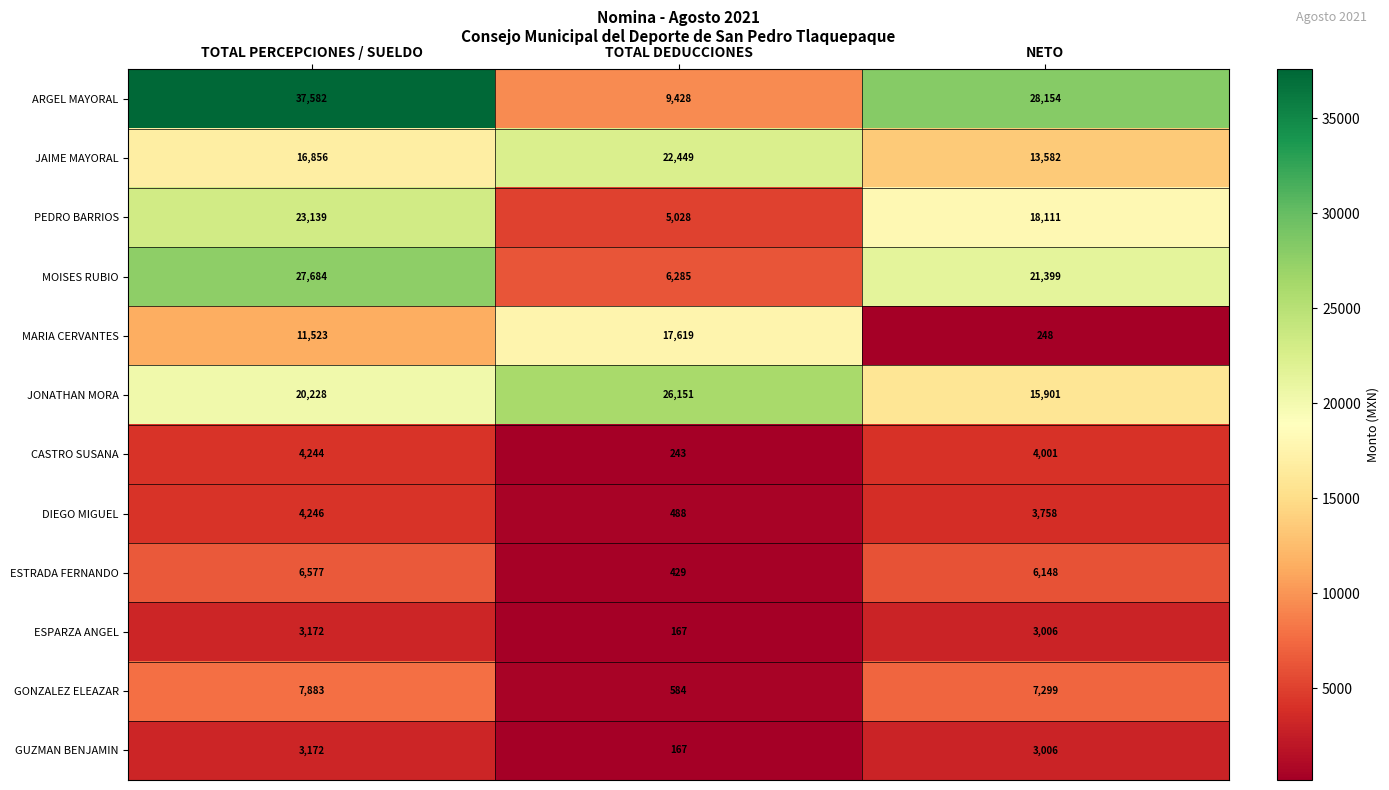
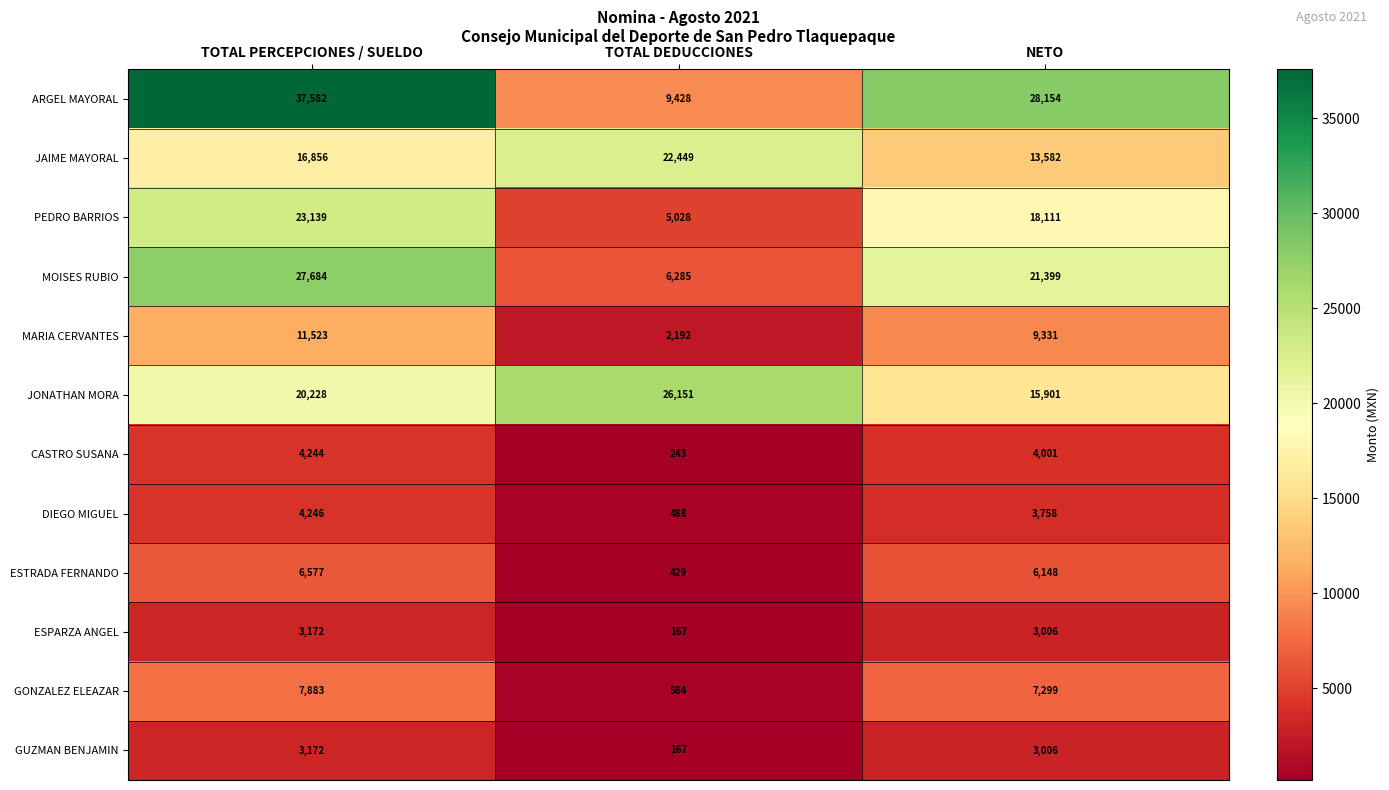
MARIA CERVANTES, TOTAL DEDUCCIONES: 17,619 -> 2,192
MARIA CERVANTES, NETO: 248 -> 9,331
